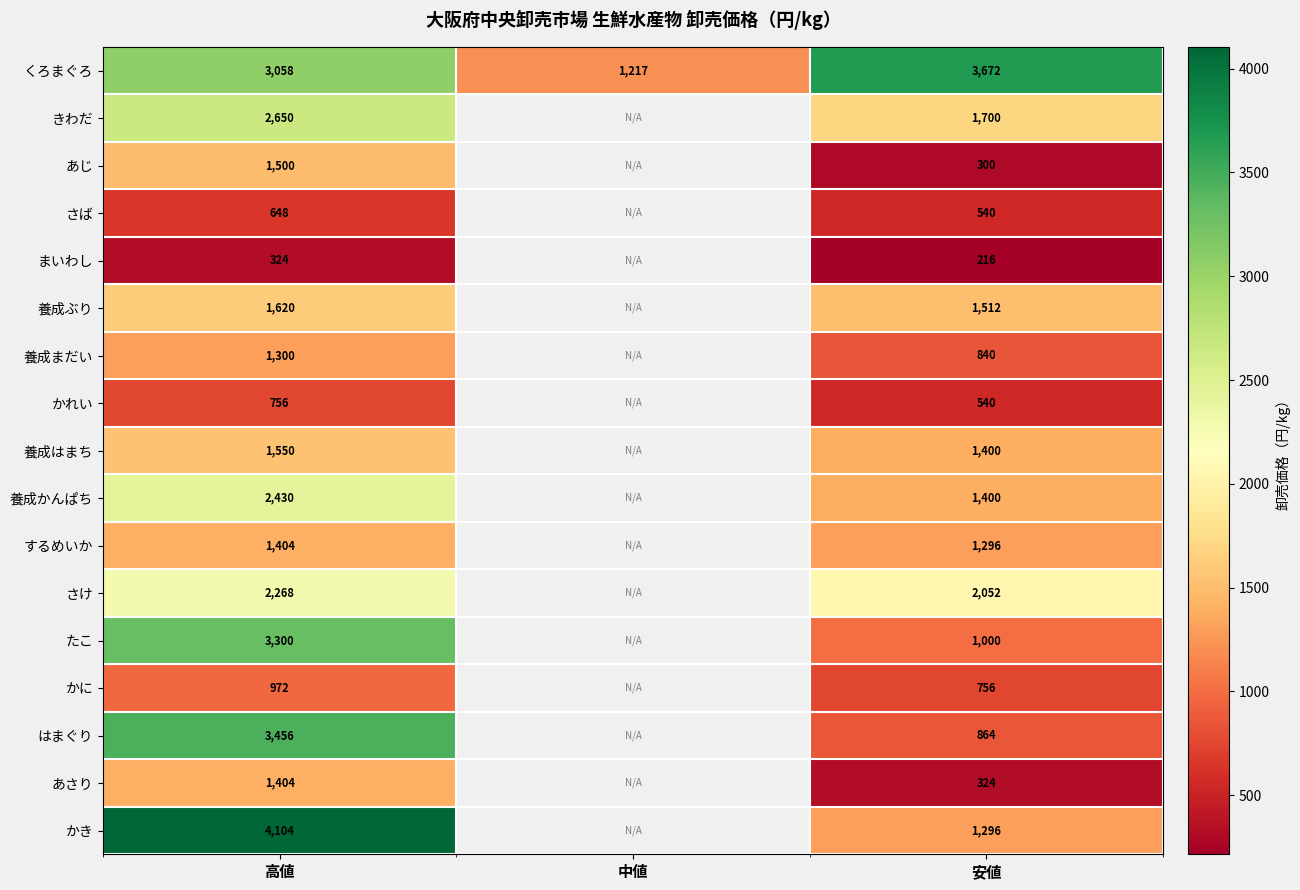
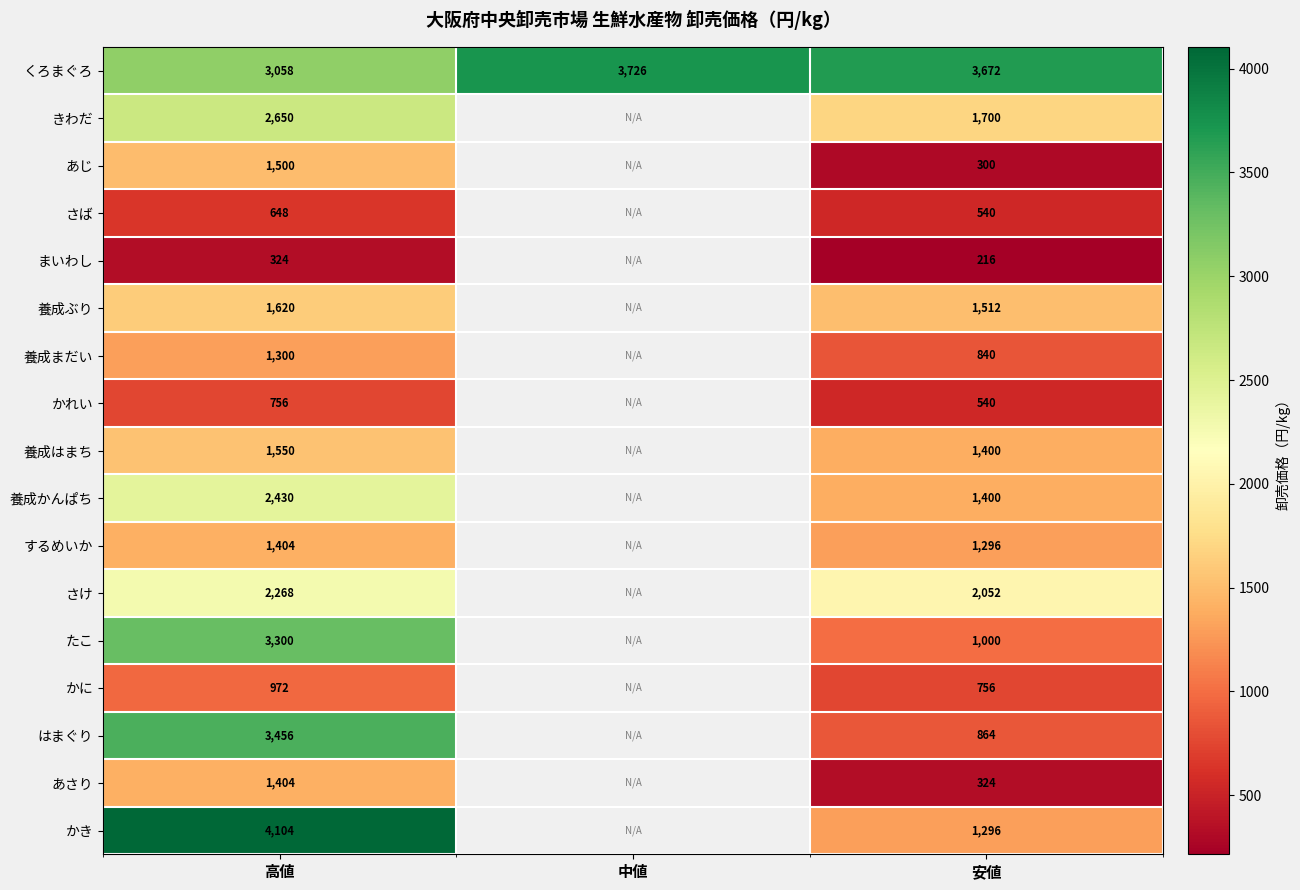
くろまぐろ, 中値: 1,217 -> 3,726
